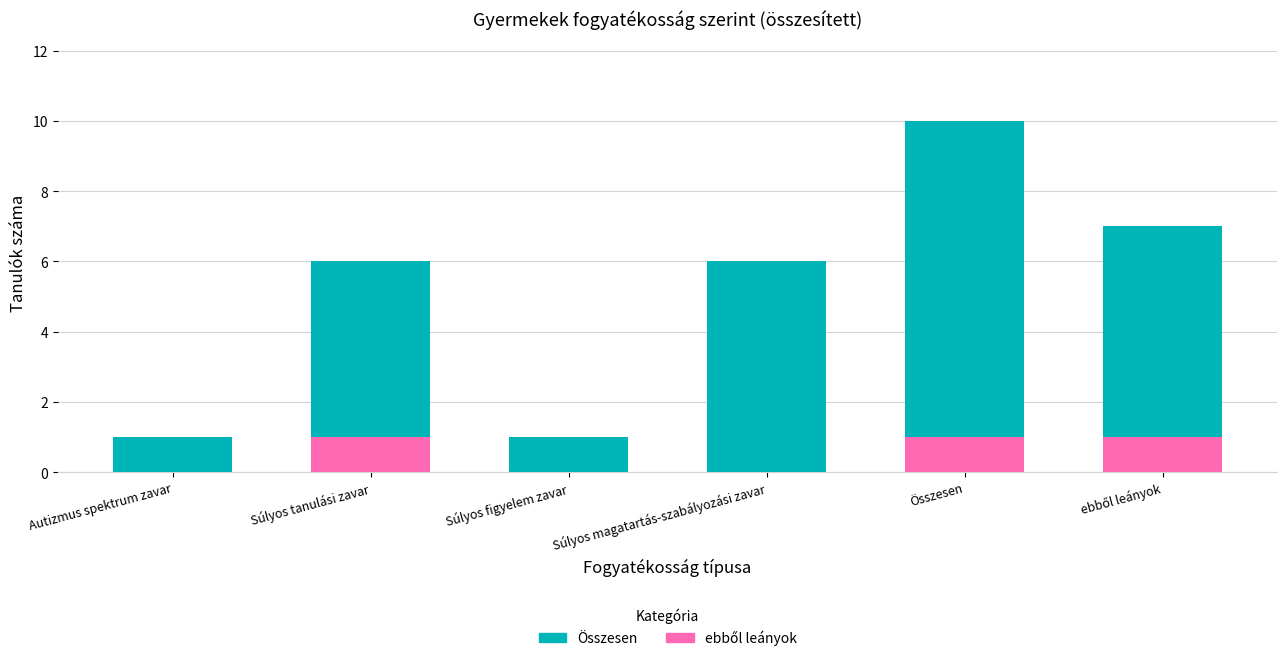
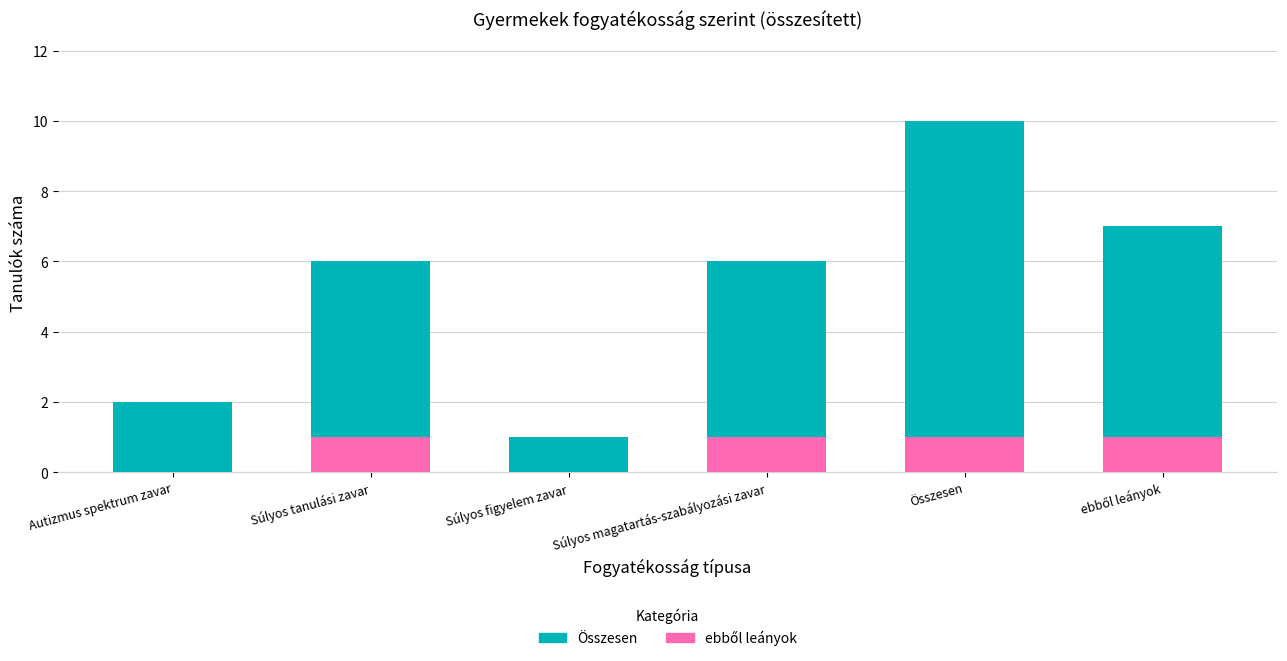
Összesen, Autizmus spektrum zavar: 1 -> 2
ebből leányok, Súlyos magatartás-szabályozási zavar: 0 -> 1
